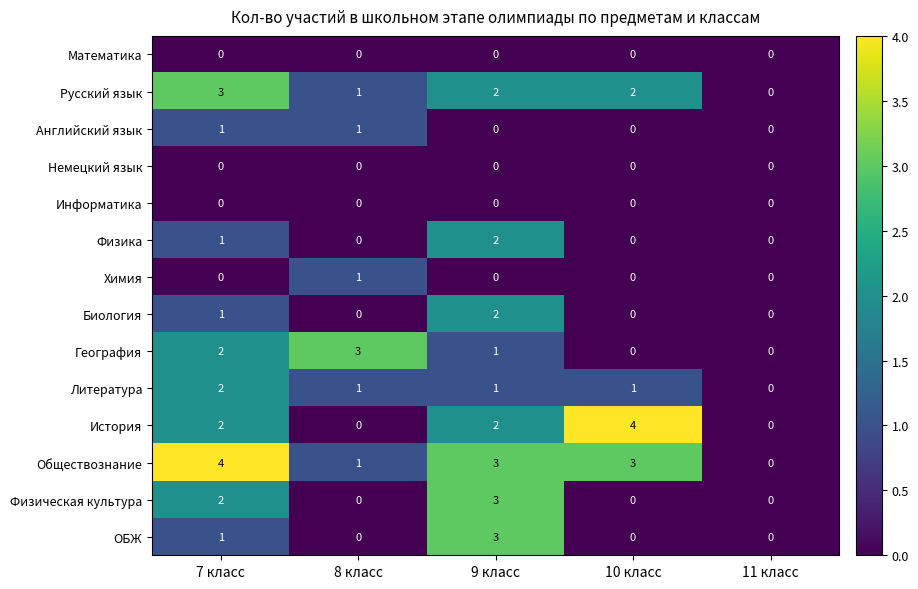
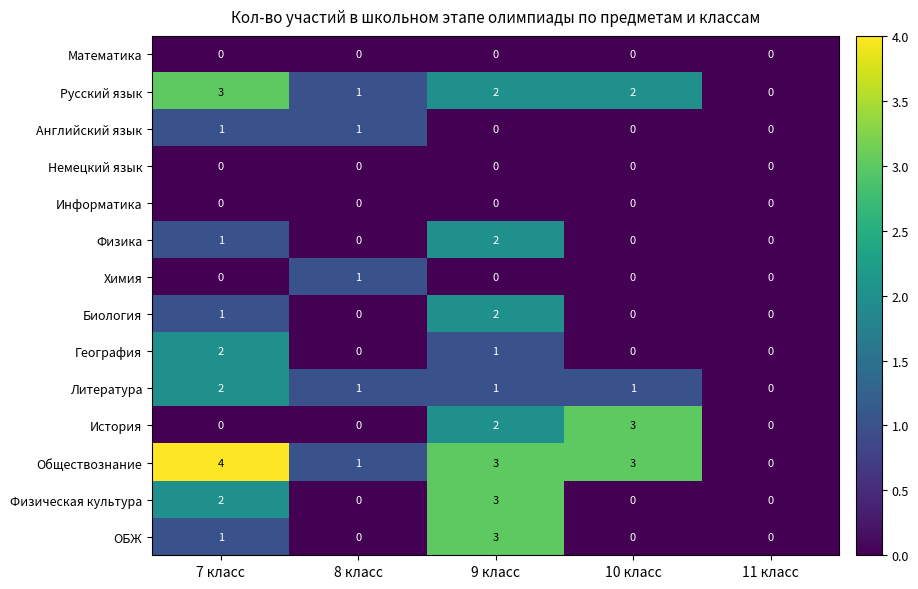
География, 8 класс: 3 -> 0
История, 7 класс: 2 -> 0
История, 10 класс: 4 -> 3
